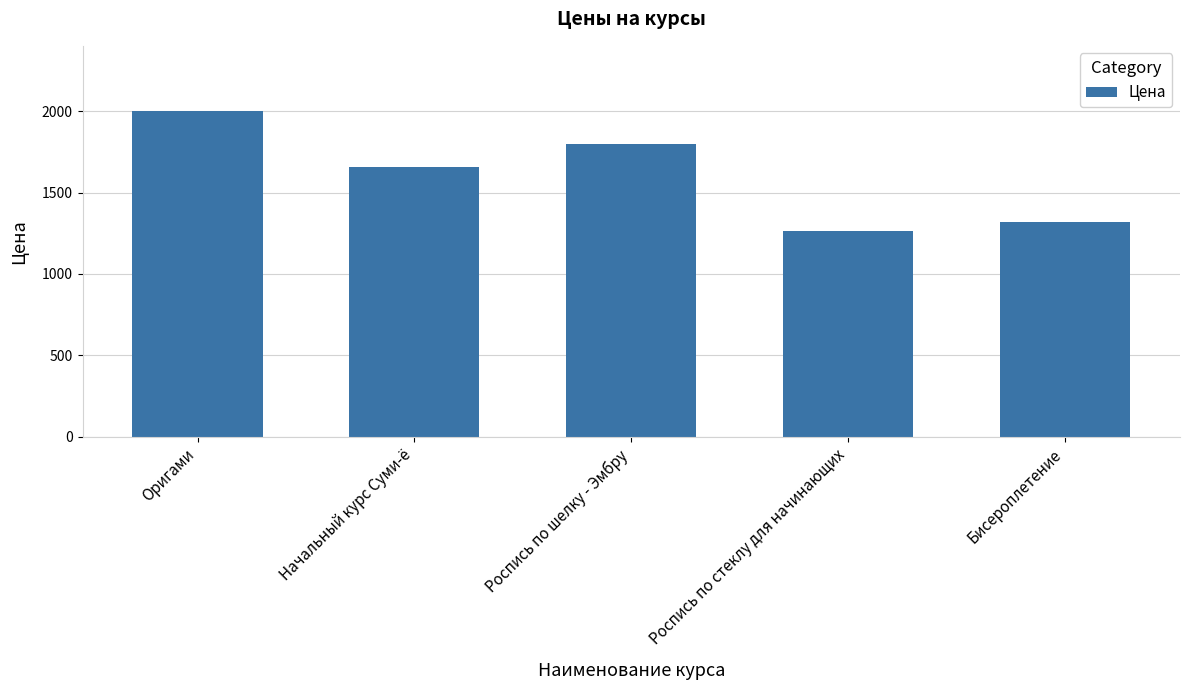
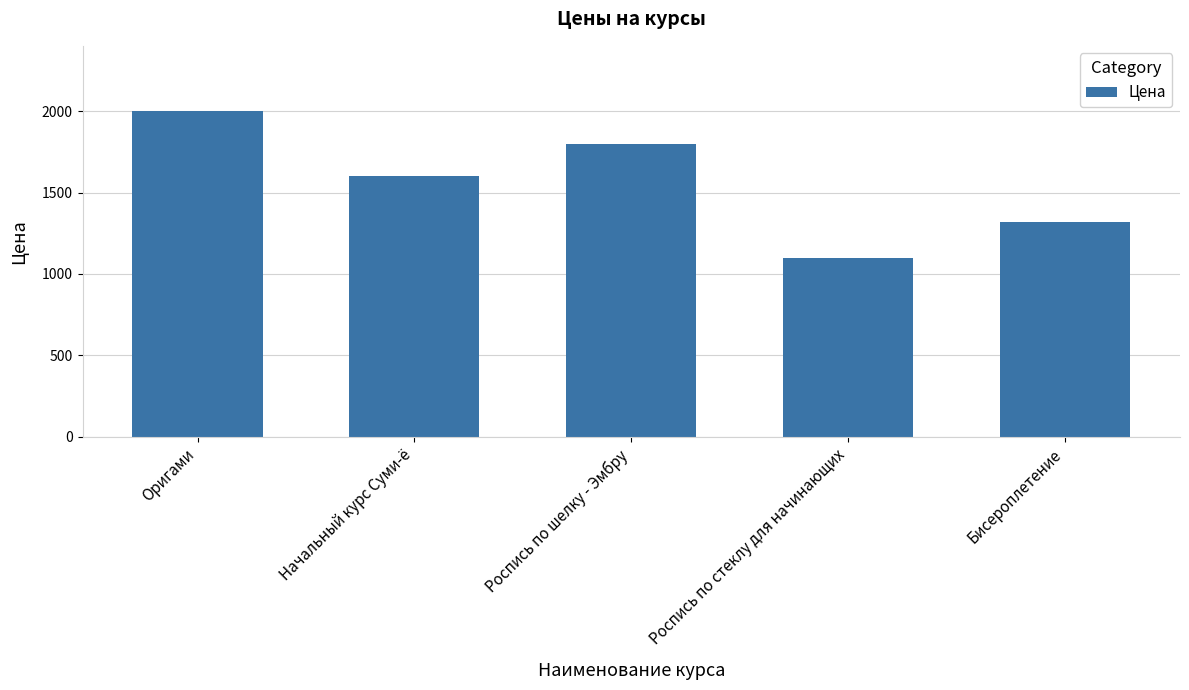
Начальный курс Суми-ё: 1660 -> 1600
Роспись по стеклу для начинающих: 1260 -> 1100
